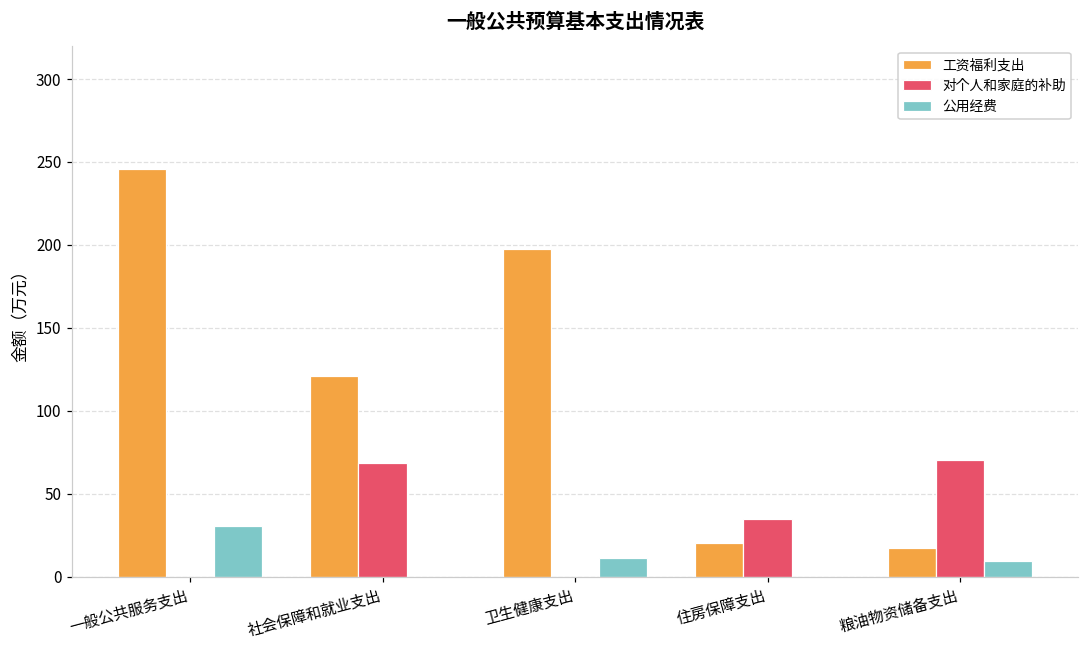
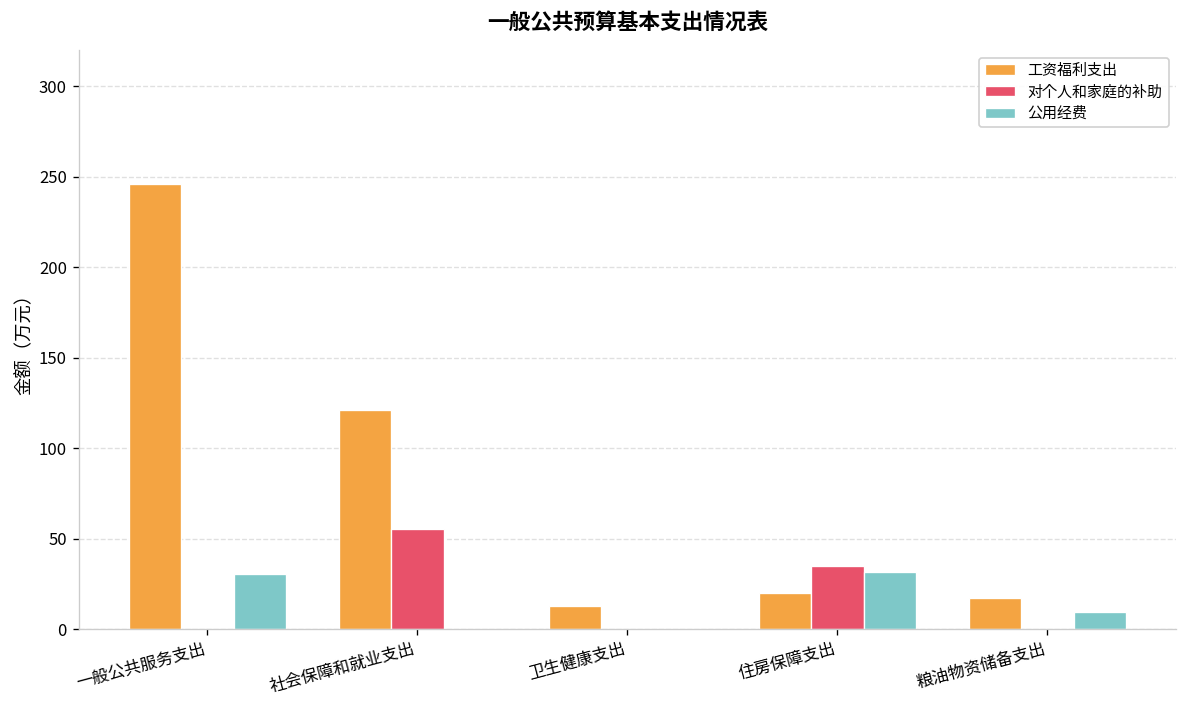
对个人和家庭的补助, 社会保障和就业支出: 69 -> 55
工资福利支出, 卫生健康支出: 198 -> 13
公用经费, 卫生健康支出: 11 -> 0
公用经费, 住房保障支出: 0 -> 32
对个人和家庭的补助, 粮油物资储备支出: 71 -> 0
